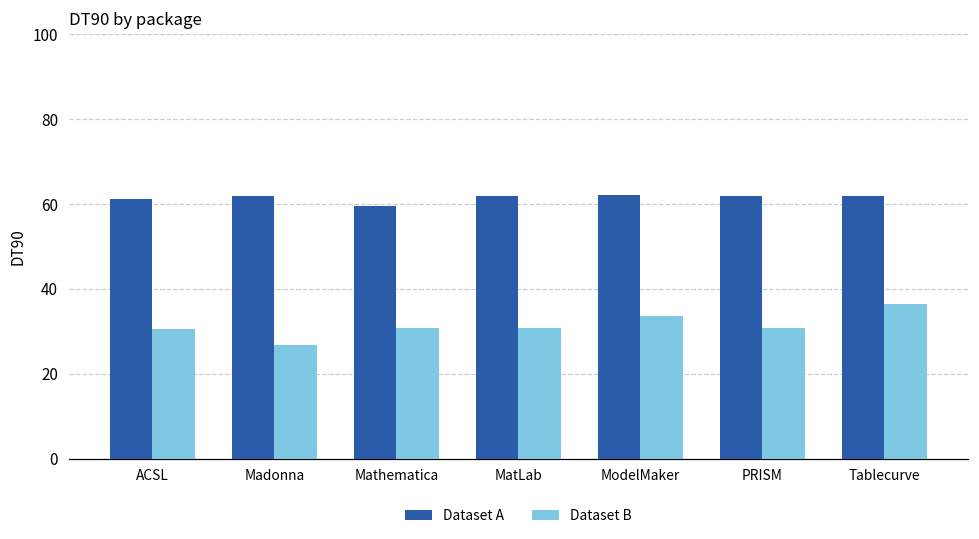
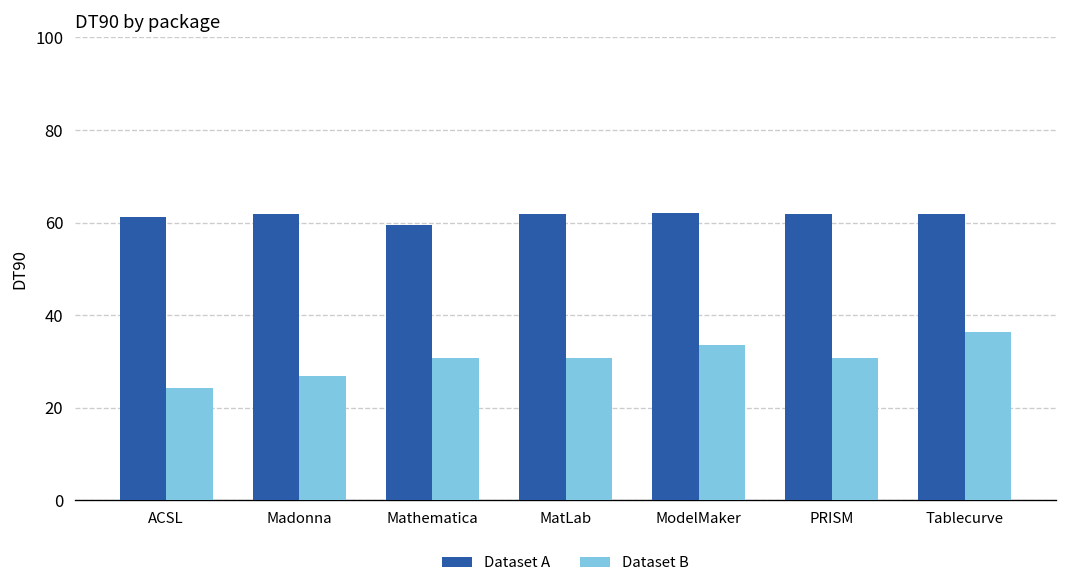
Dataset B, ACSL: 31 -> 24
